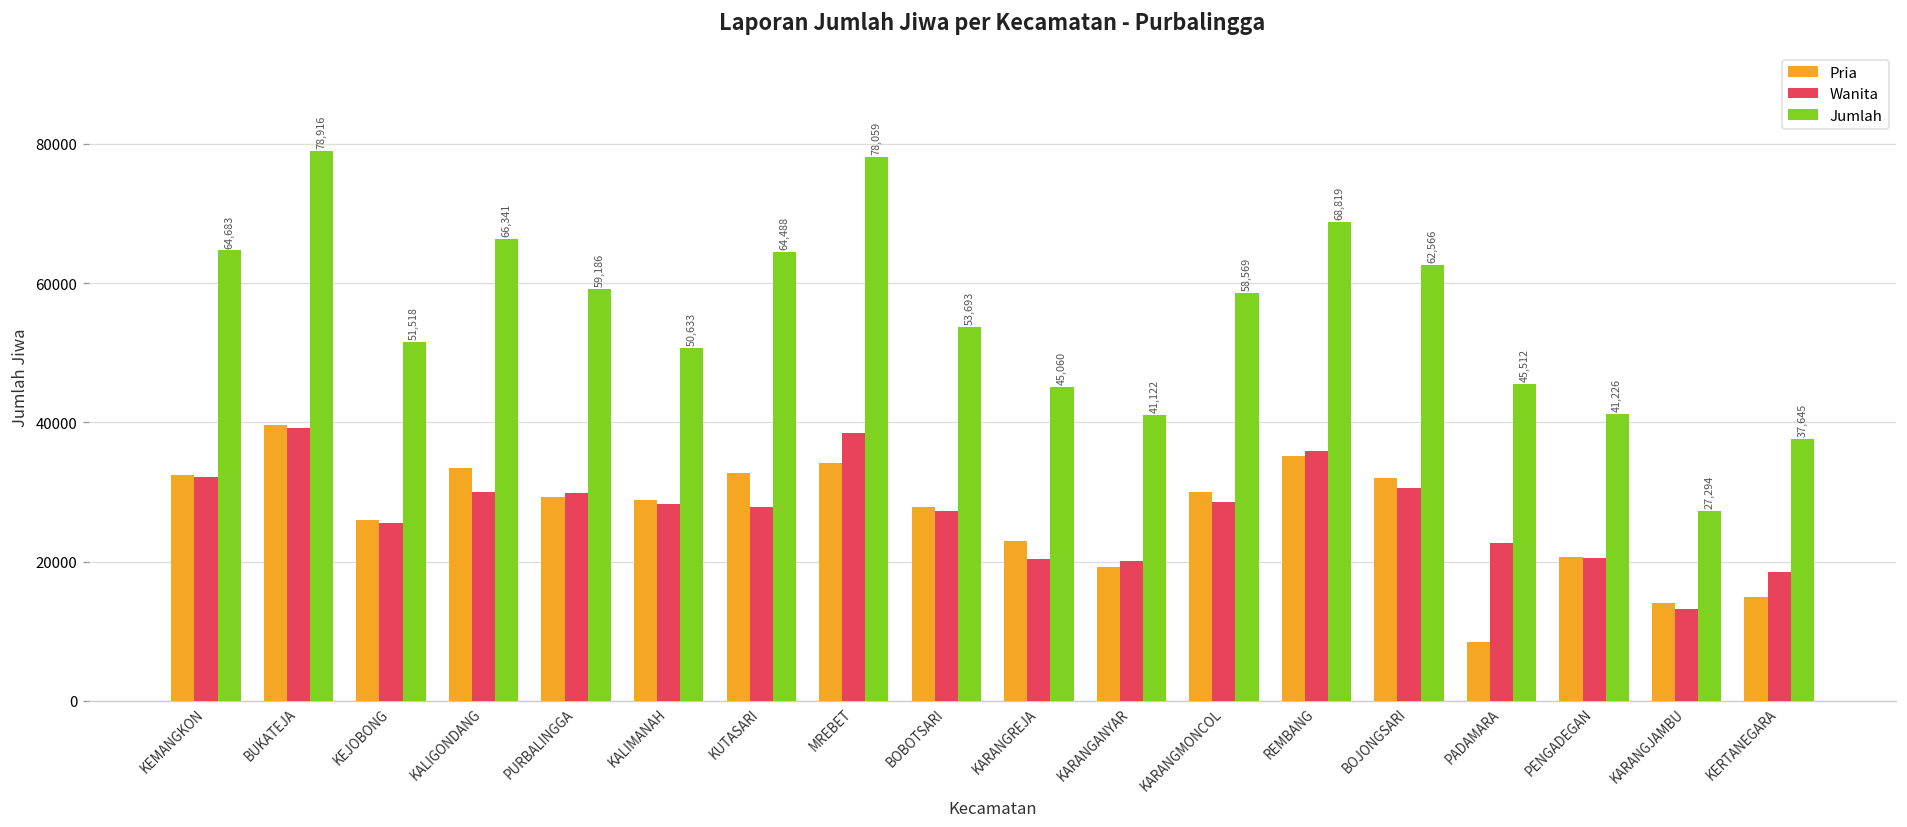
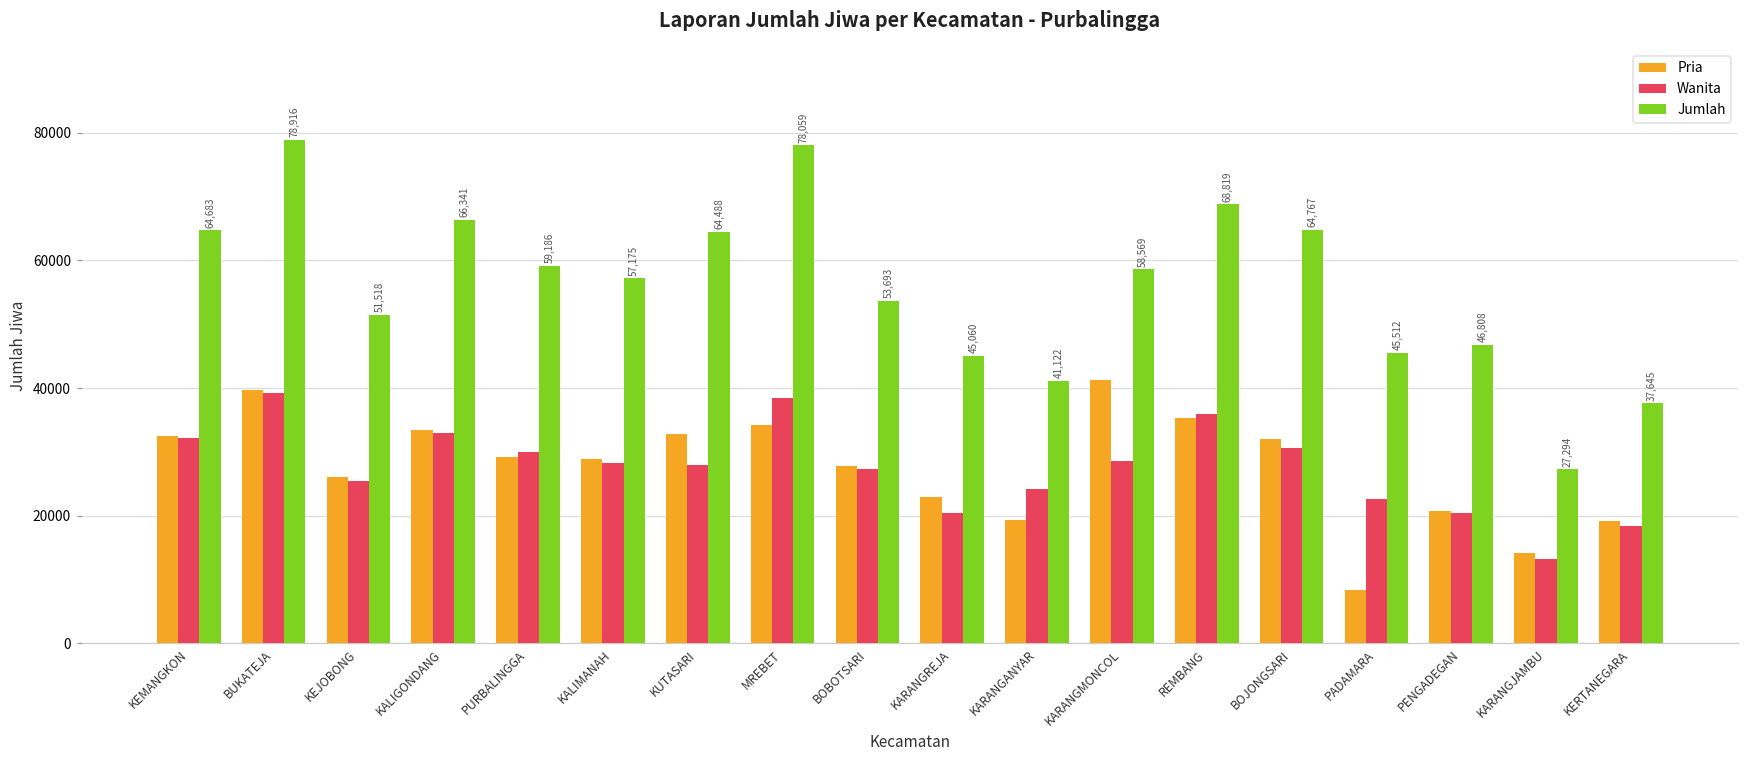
Wanita, KALIGONDANG: 30000 -> 33000
Jumlah, KALIMANAH: 50,633 -> 57,175
Wanita, KARANGANYAR: 20000 -> 24000
Pria, KARANGMONCOL: 30000 -> 41000
Jumlah, BOJONGSARI: 62,566 -> 64,767
Jumlah, PENGADEGAN: 41,226 -> 46,808
Pria, KERTANEGARA: 15000 -> 19000
